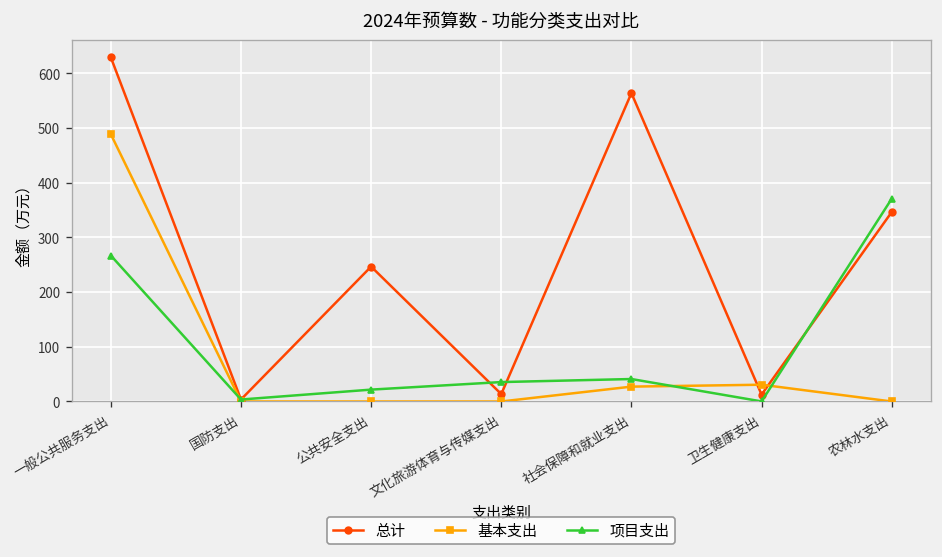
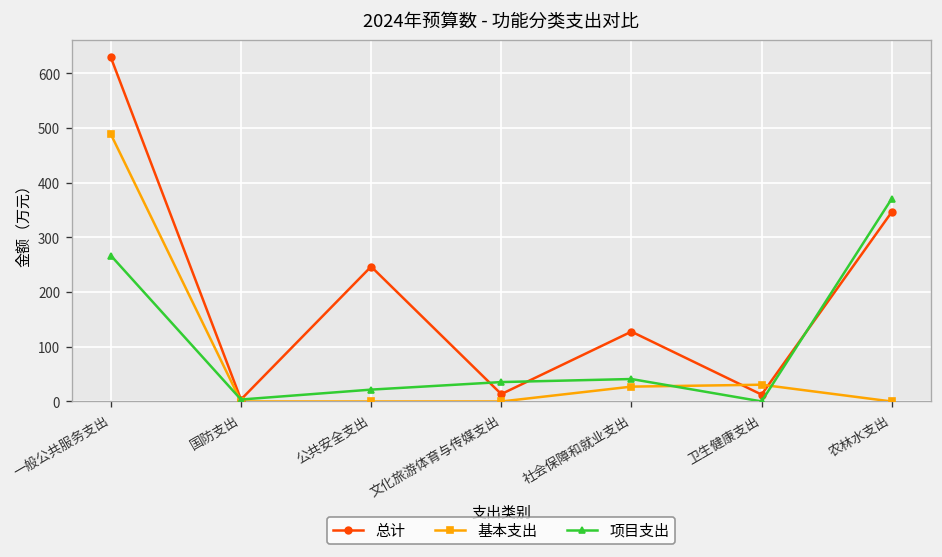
总计, 社会保障和就业支出: 560 -> 130
